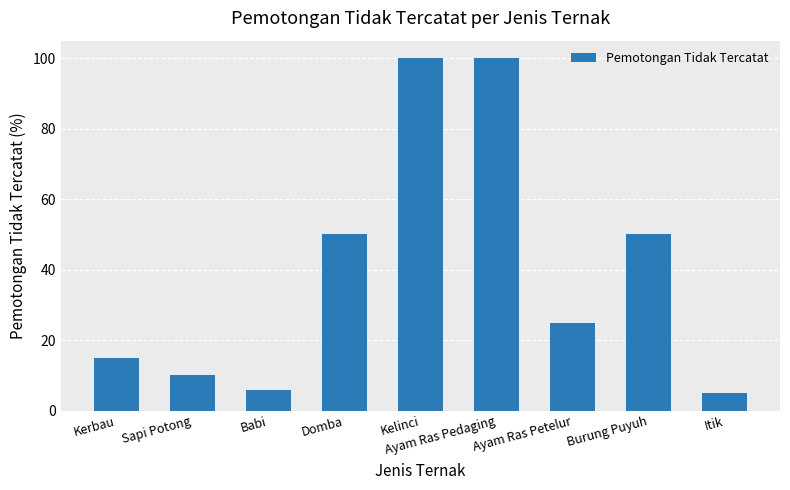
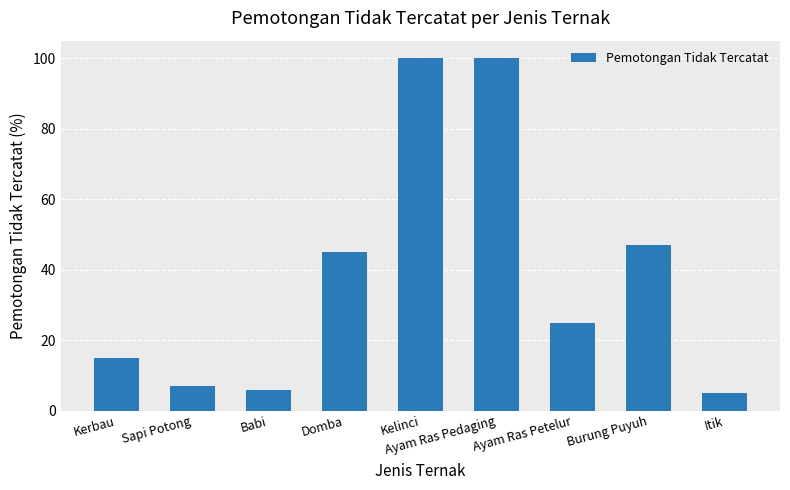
Sapi Potong: 10 -> 7
Domba: 50 -> 45
Burung Puyuh: 50 -> 47
